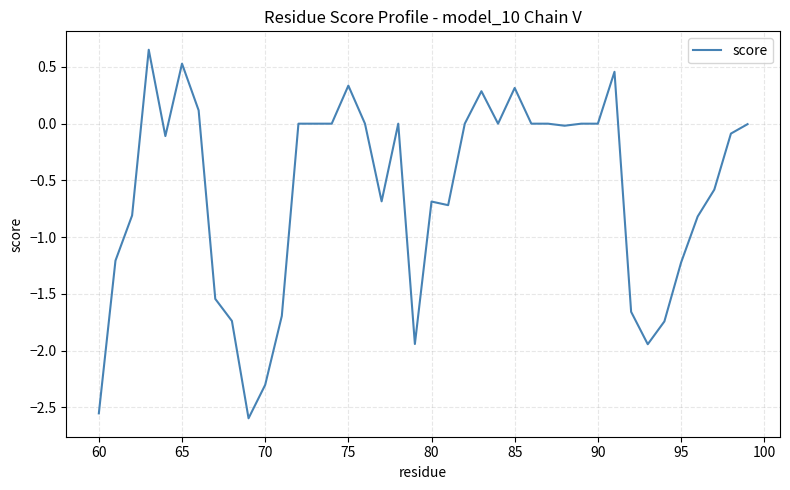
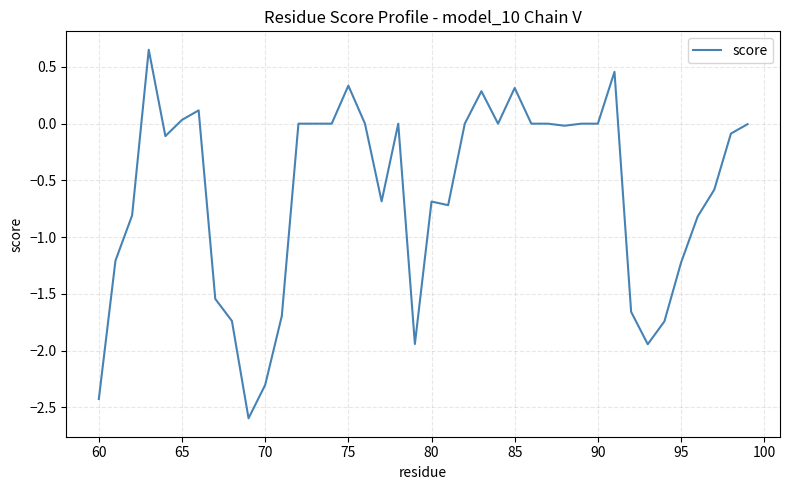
60: -2.55 -> -2.43
65: 0.53 -> 0.03
